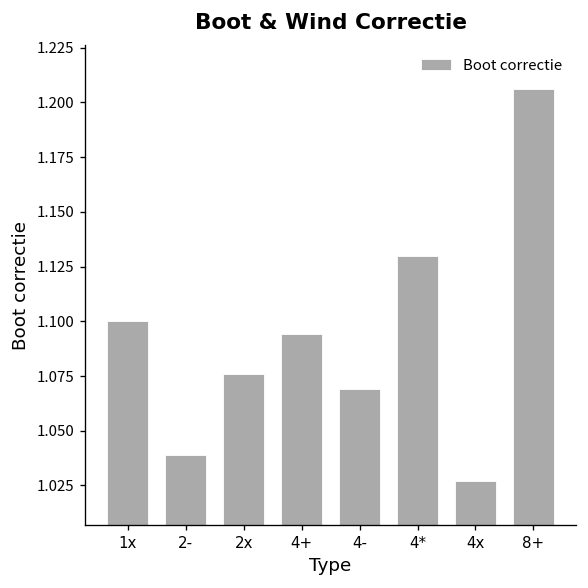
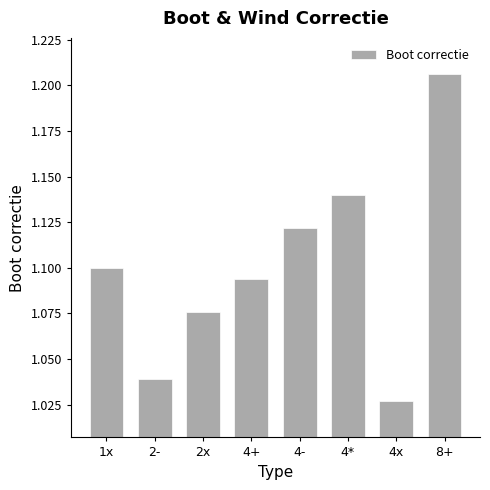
4-: 1.069 -> 1.122
4*: 1.13 -> 1.14
